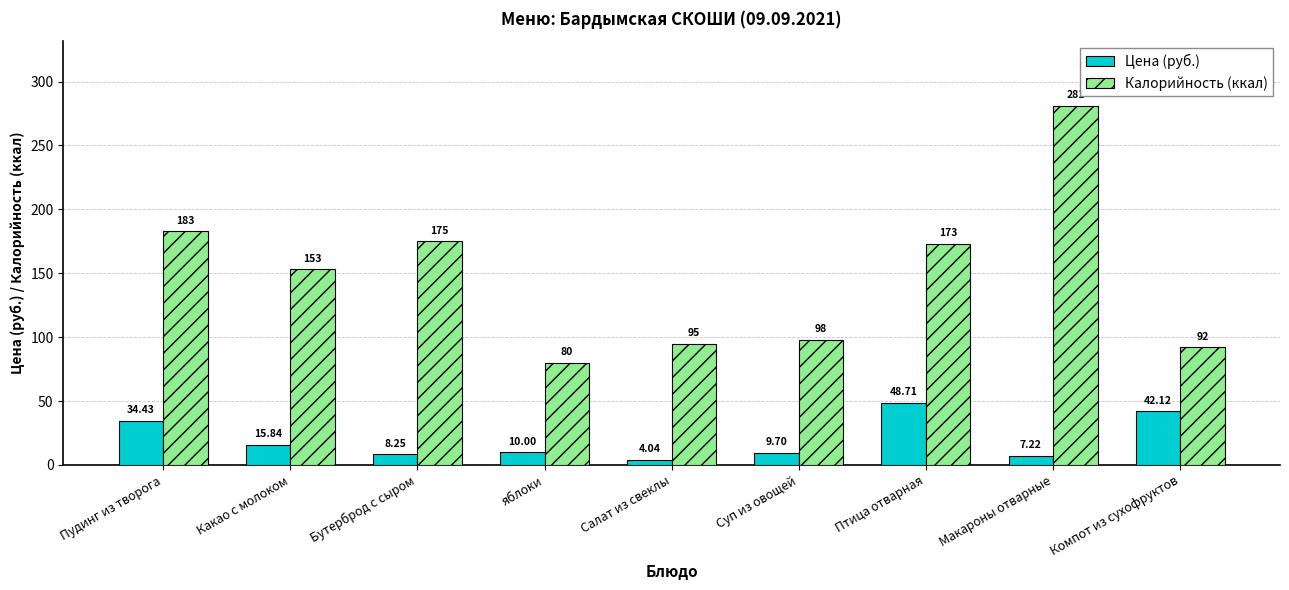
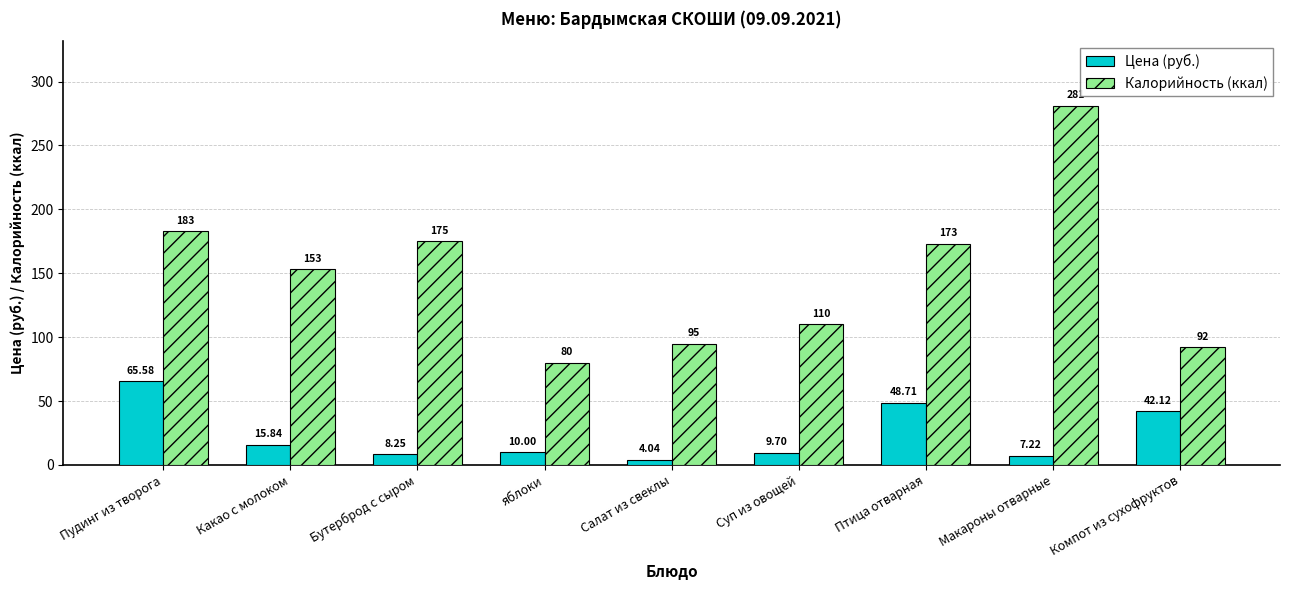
Цена (руб.), Пудинг из творога: 34.43 -> 65.58
Калорийность (ккал), Суп из овощей: 98 -> 110
